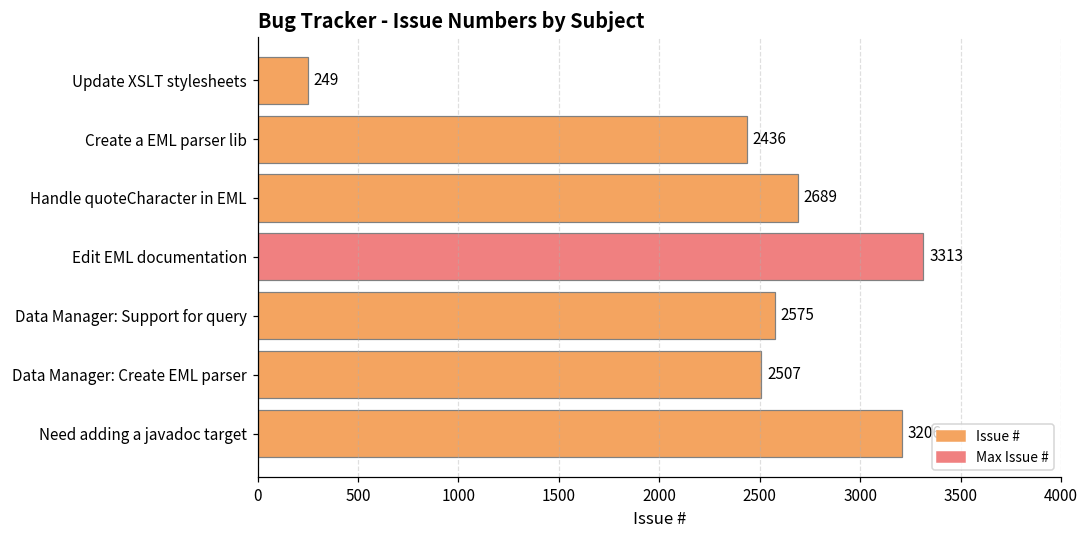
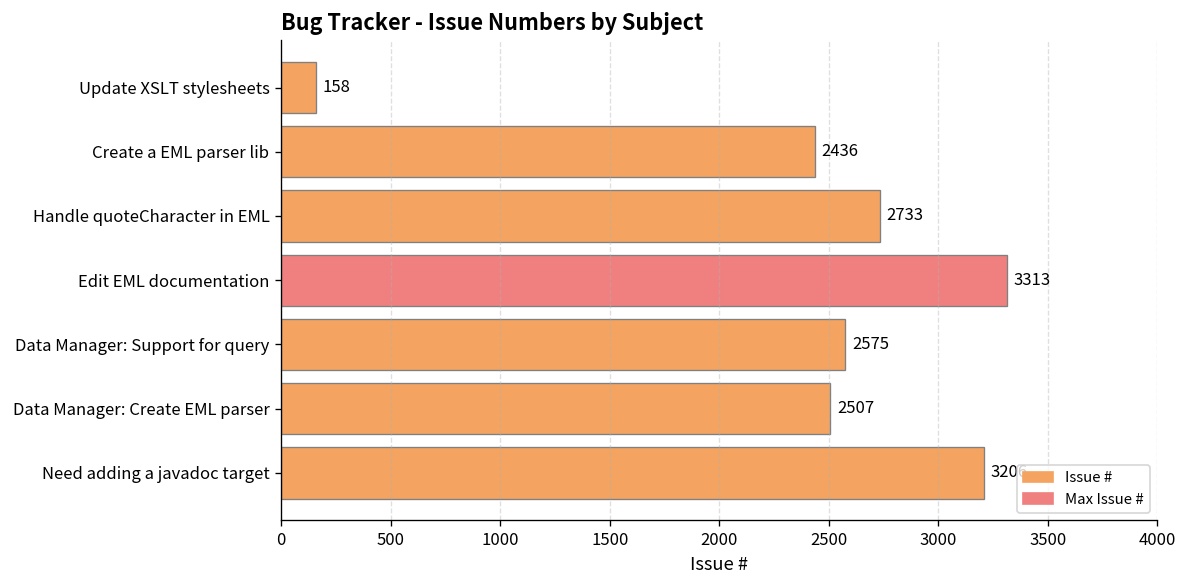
Update XSLT stylesheets: 249 -> 158
Handle quoteCharacter in EML: 2689 -> 2733
